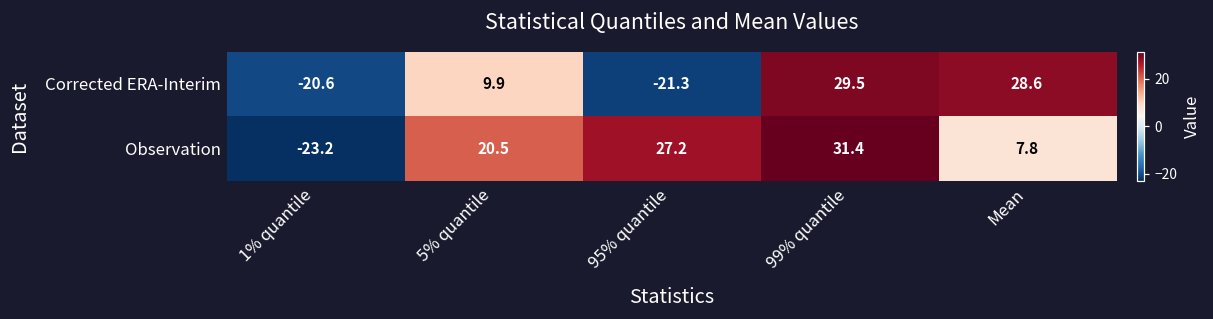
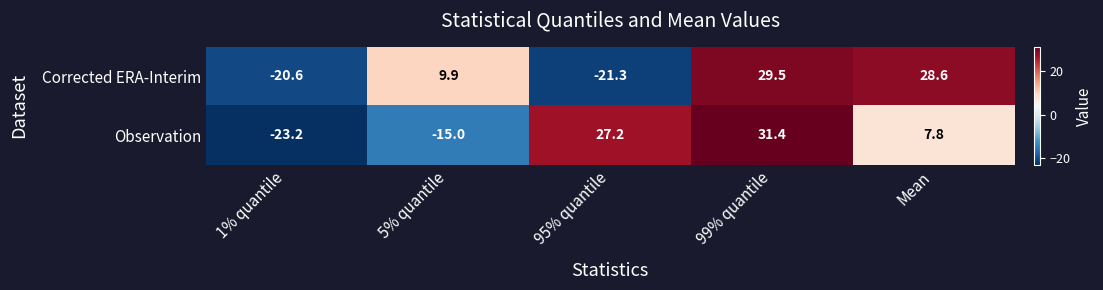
Observation, 5% quantile: 20.5 -> -15.0
